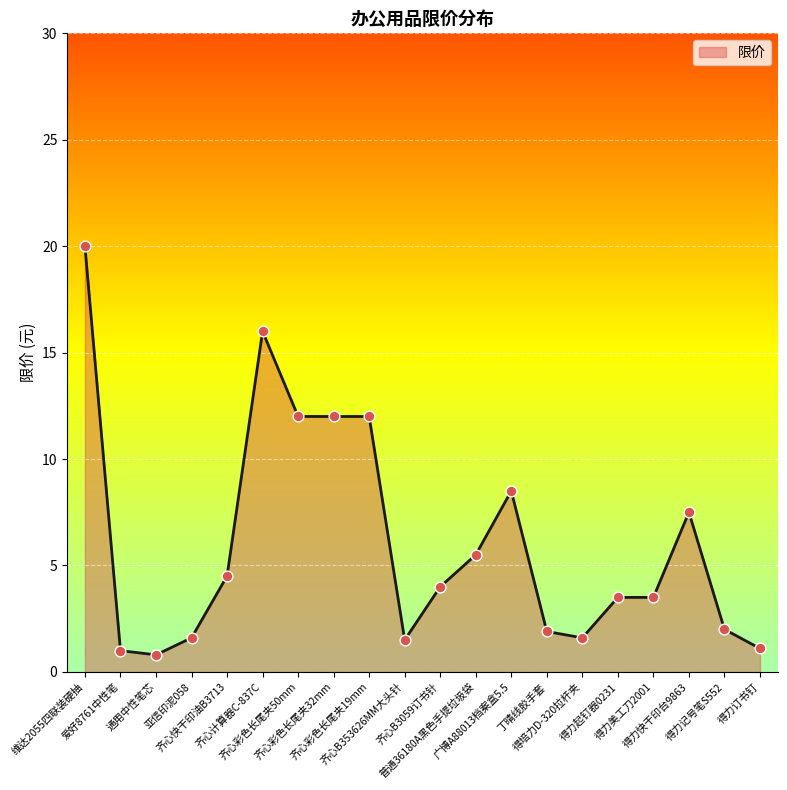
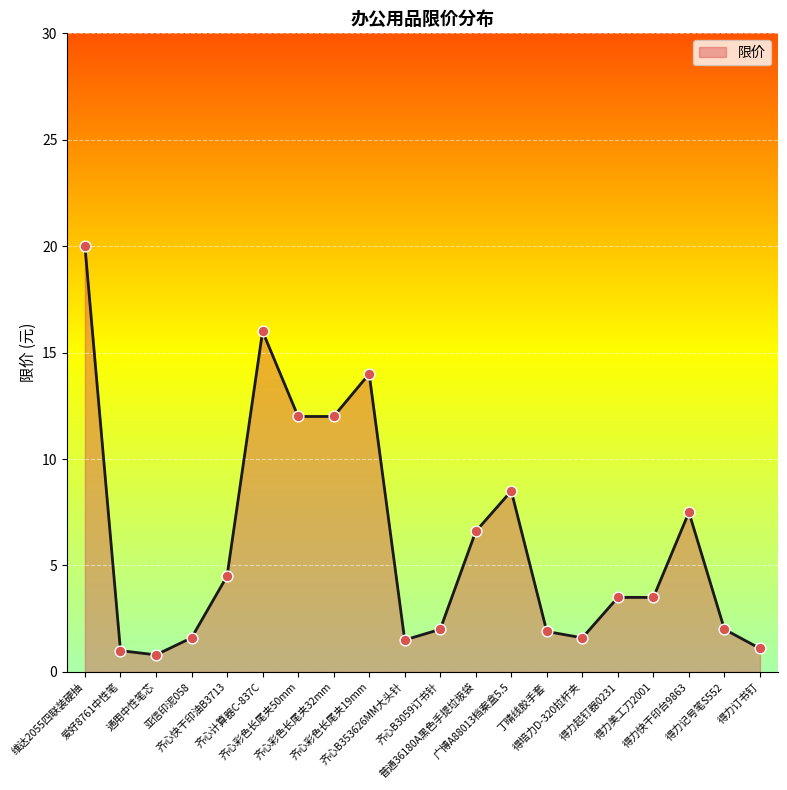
齐心彩色长尾夹19mm: 12 -> 14
齐心B3059订书针: 4 -> 2
普通36180A黑色手提垃圾袋: 5.5 -> 6.6
